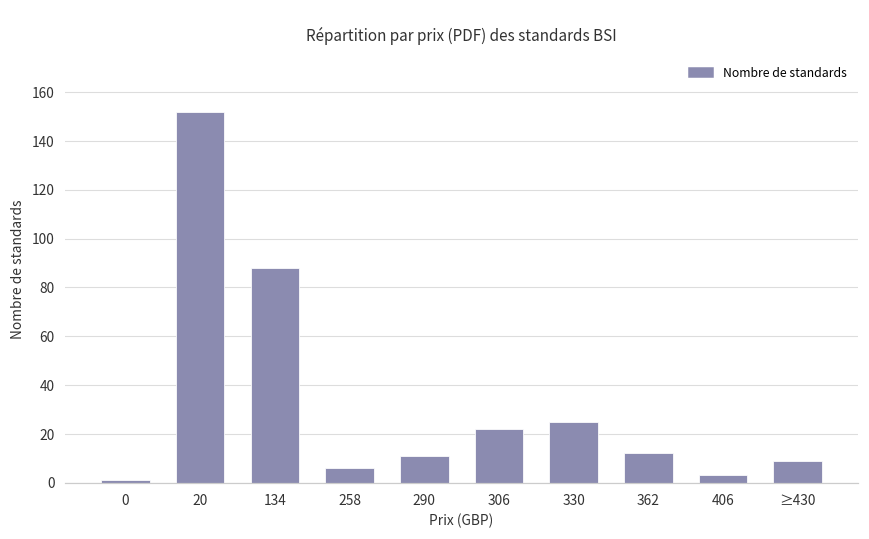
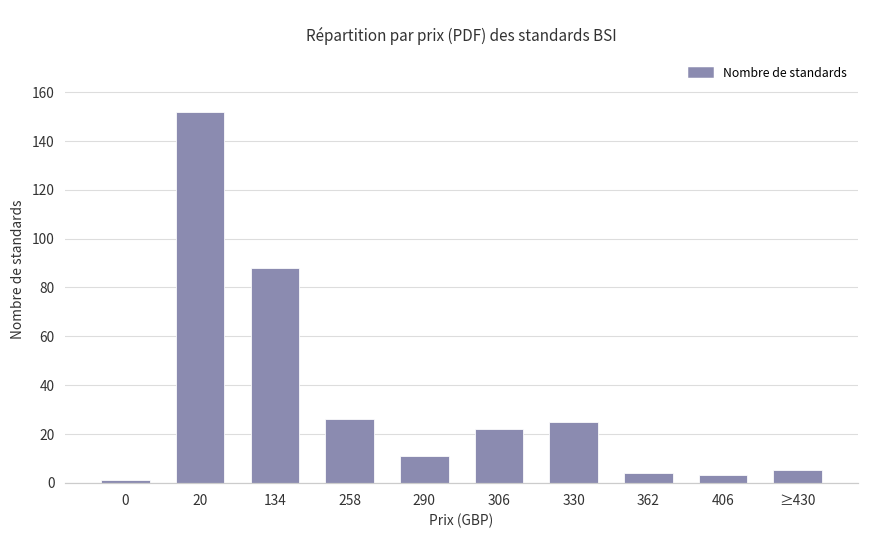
258: 6 -> 26
362: 12 -> 4
≥430: 9 -> 5
